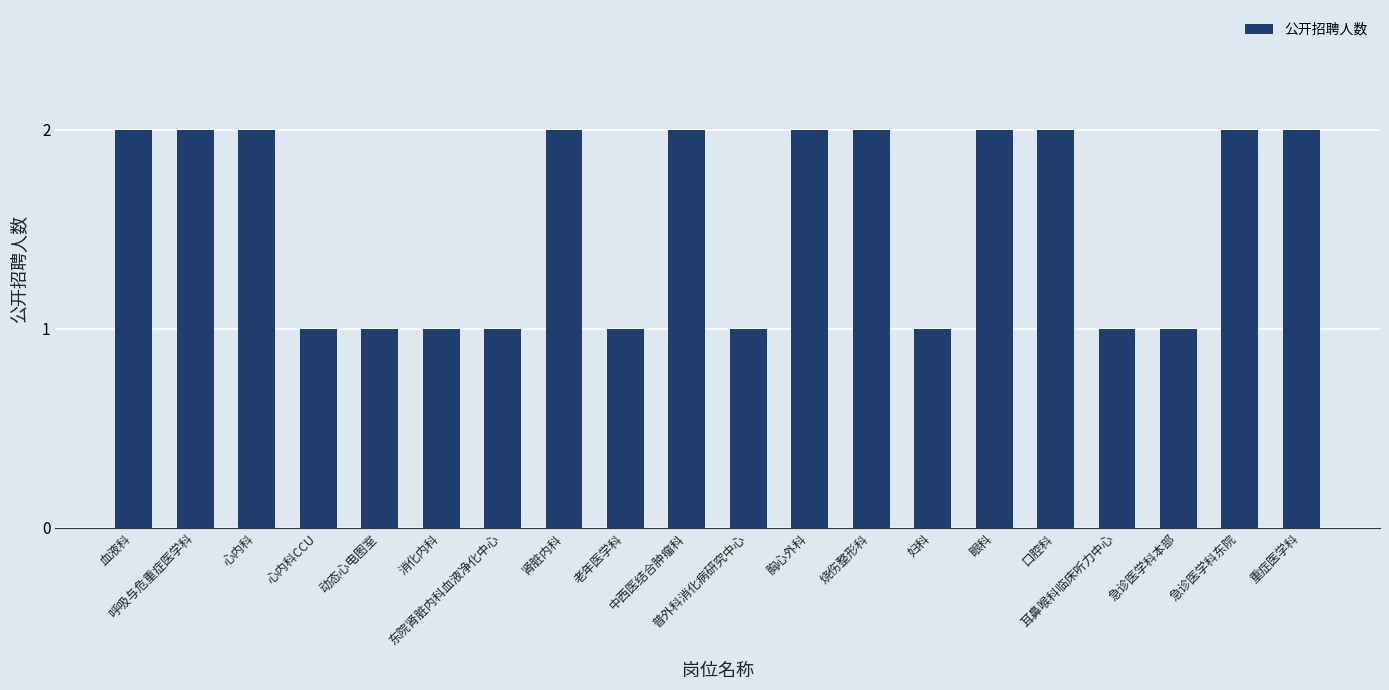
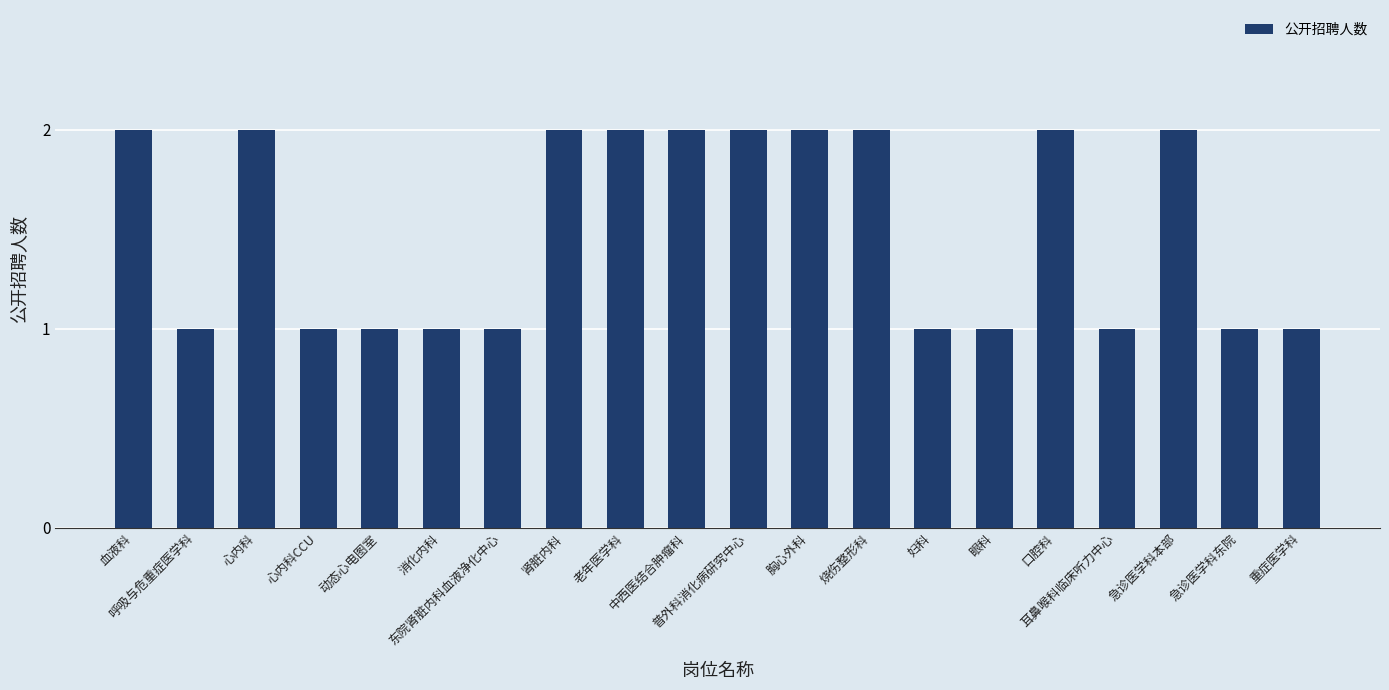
呼吸与危重症医学科: 2 -> 1
老年医学科: 1 -> 2
普外科消化病研究中心: 1 -> 2
眼科: 2 -> 1
急诊医学科本部: 1 -> 2
急诊医学科东院: 2 -> 1
重症医学科: 2 -> 1
